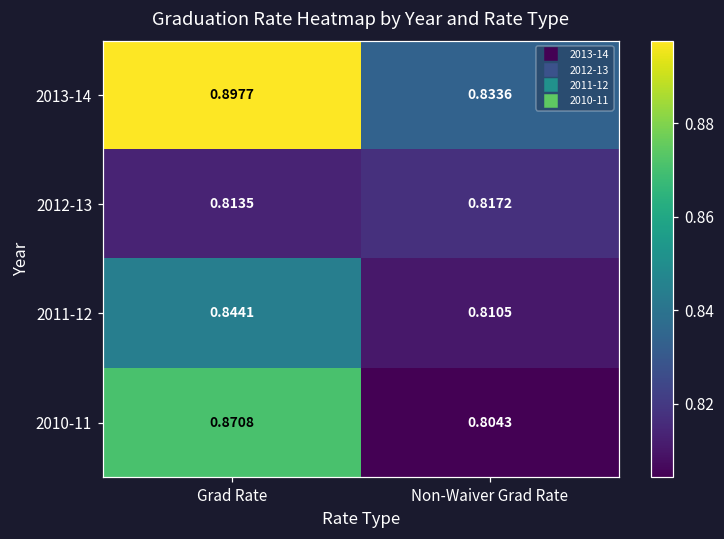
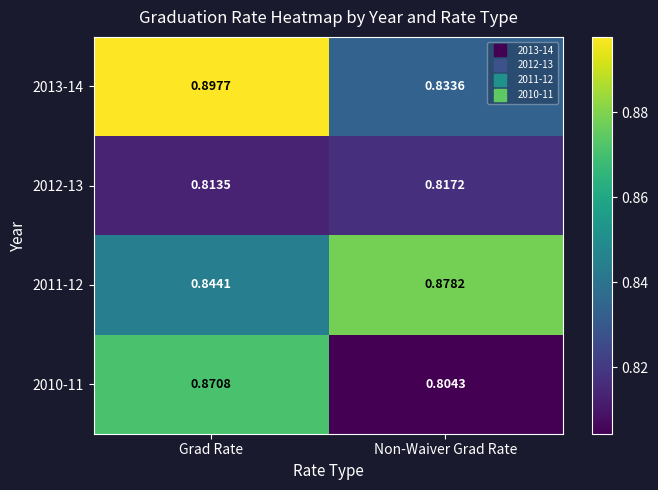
2011-12, Non-Waiver Grad Rate: 0.8105 -> 0.8782
